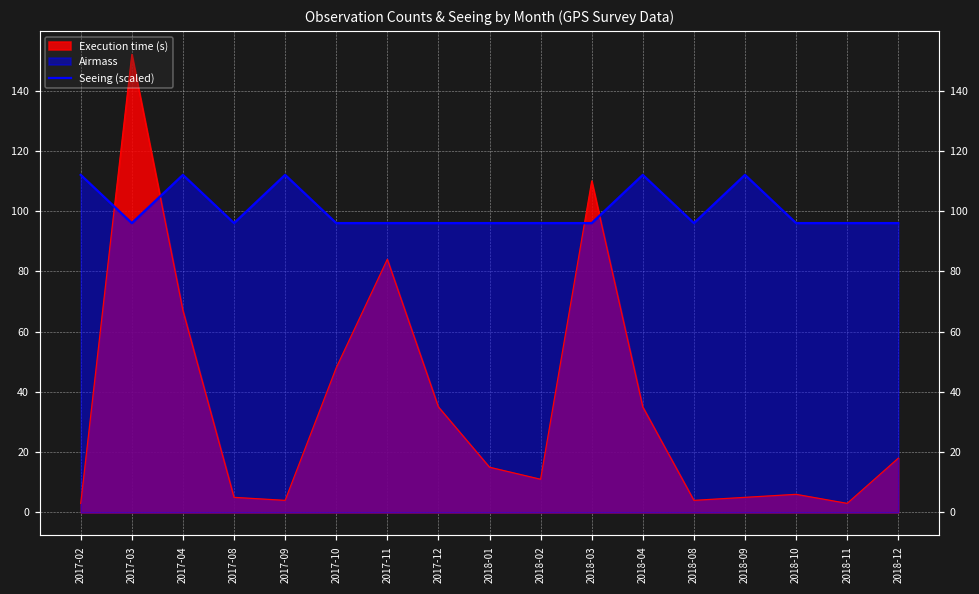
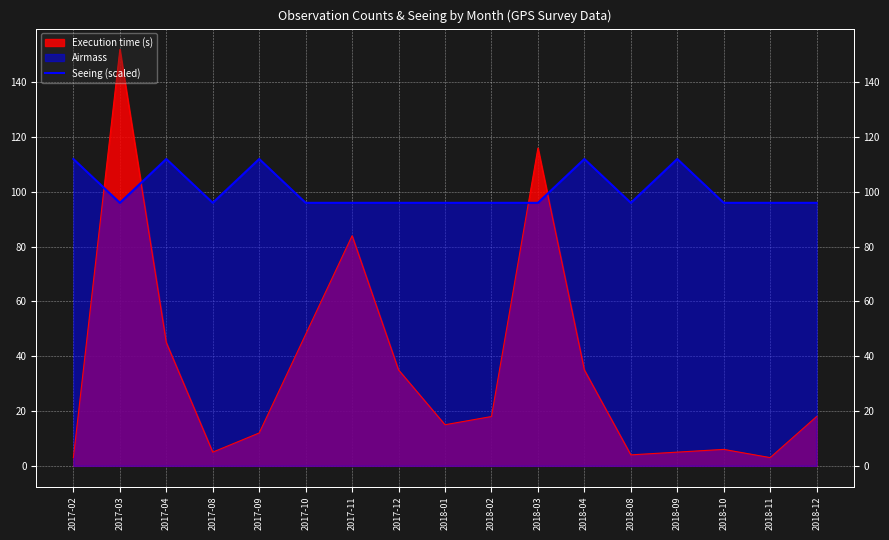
Execution time (s), 2017-04: 67 -> 45
Execution time (s), 2017-09: 4 -> 12
Execution time (s), 2018-02: 11 -> 18
Execution time (s), 2018-03: 110 -> 116
